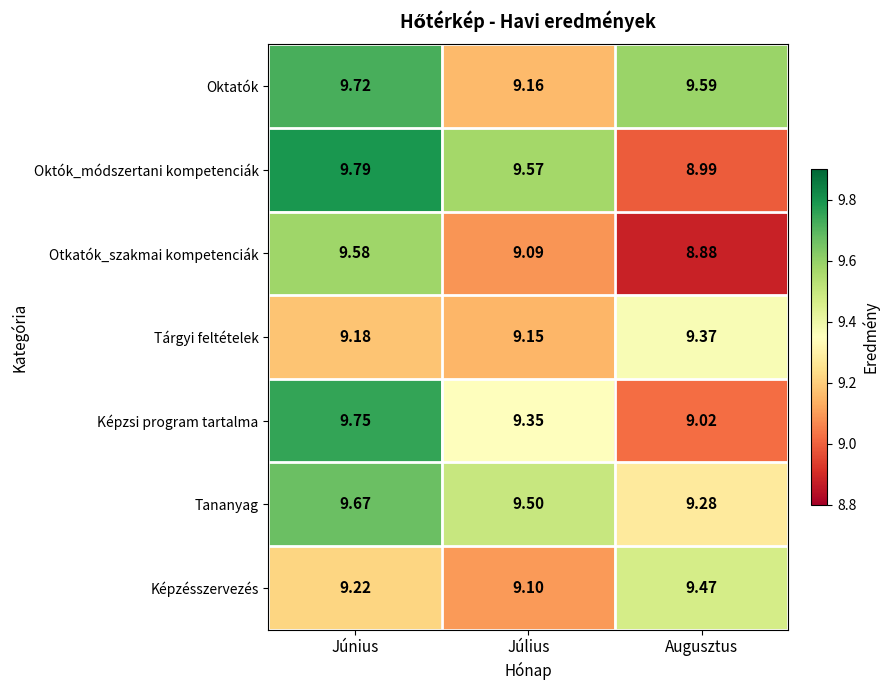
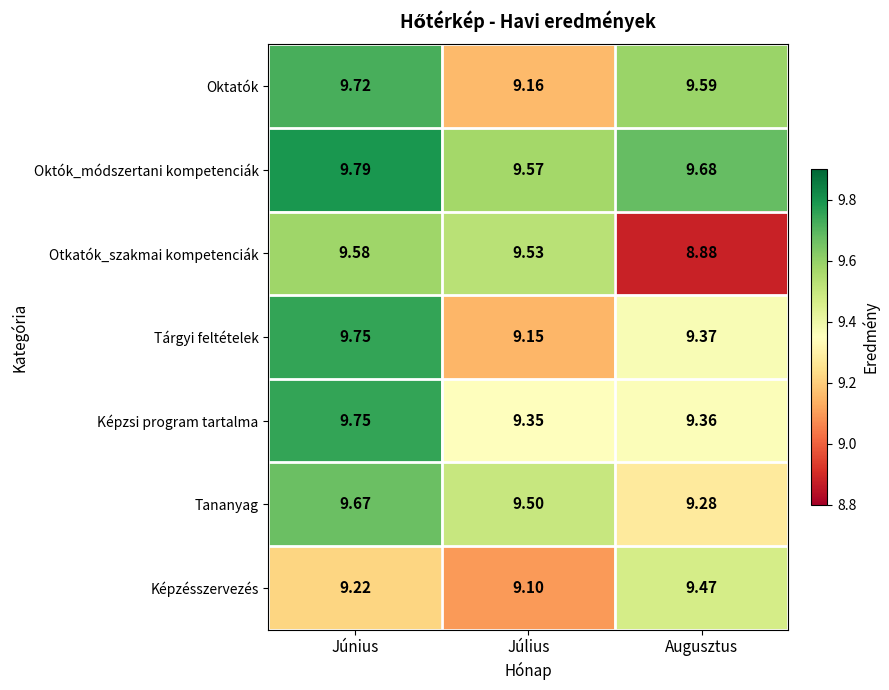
Októk_módszertani kompetenciák, Augusztus: 8.99 -> 9.68
Otkatók_szakmai kompetenciák, Július: 9.09 -> 9.53
Tárgyi feltételek, Június: 9.18 -> 9.75
Képzsi program tartalma, Augusztus: 9.02 -> 9.36
